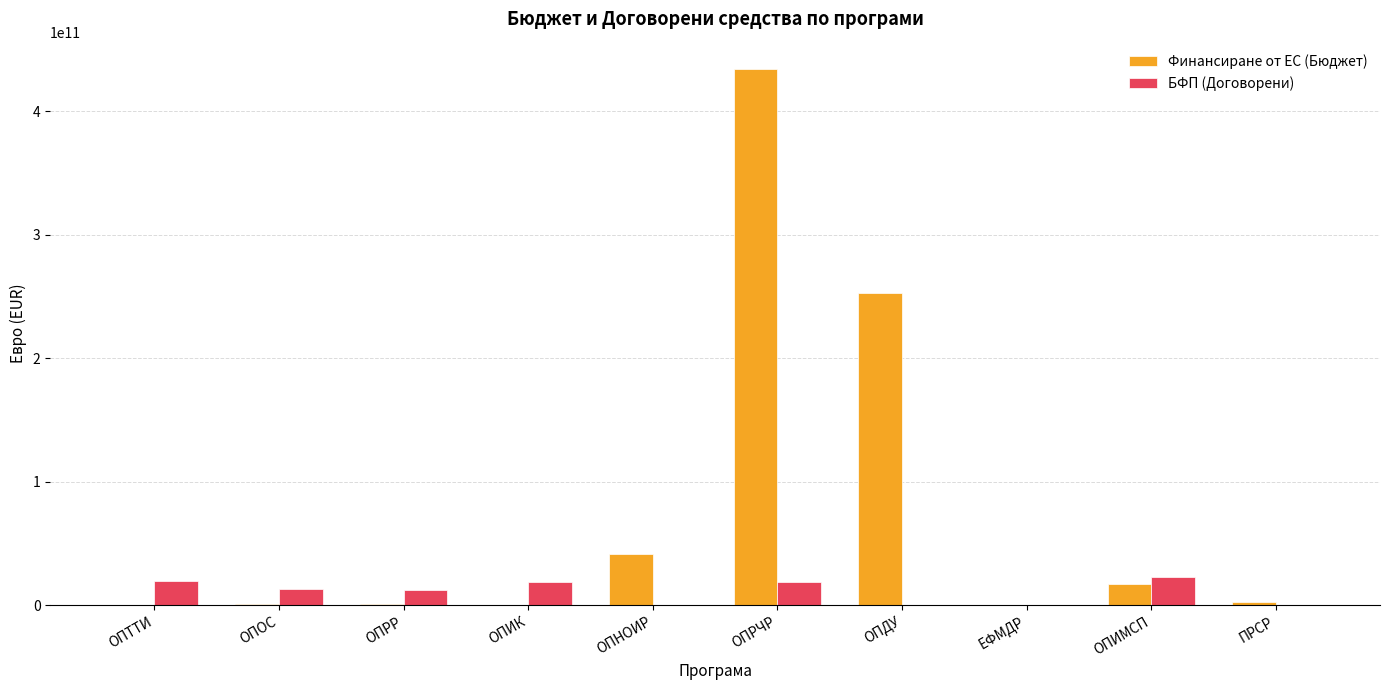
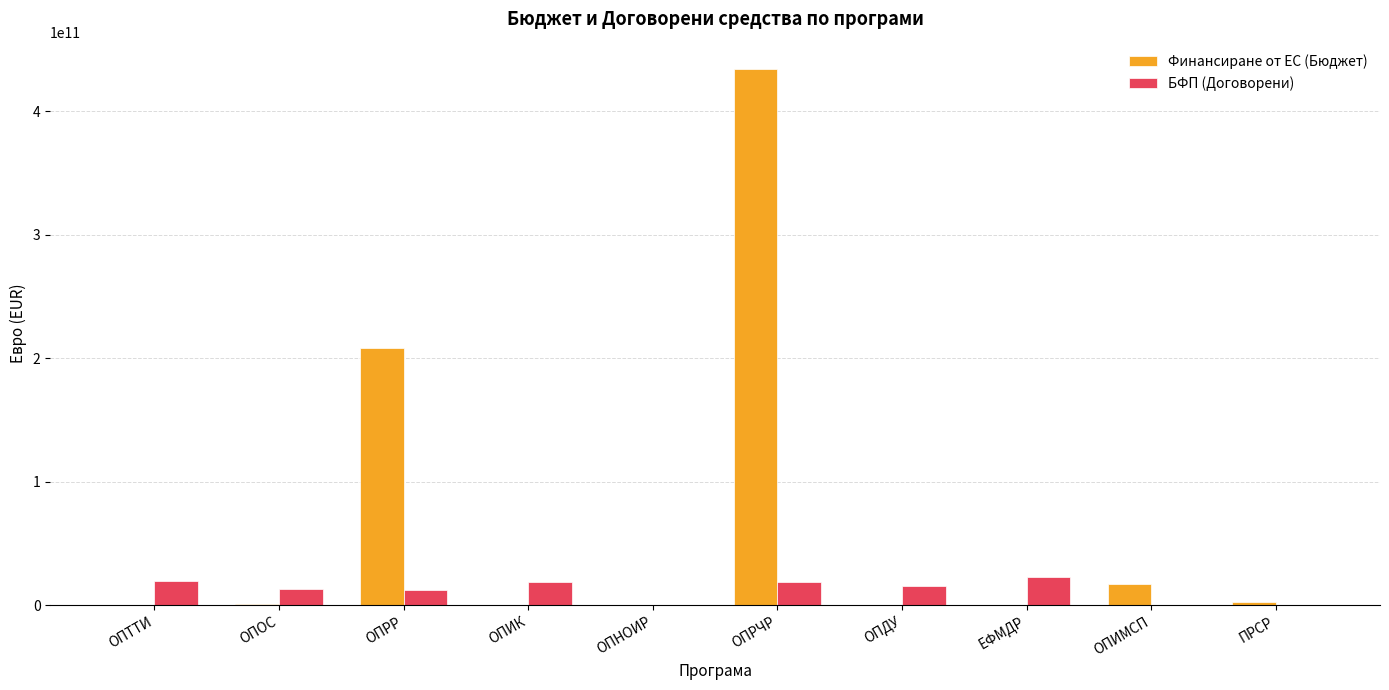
Финансиране от ЕС (Бюджет), ОПРР: 1000000000 -> 209000000000
Финансиране от ЕС (Бюджет), ОПНОИР: 41000000000 -> 0
Финансиране от ЕС (Бюджет), ОПДУ: 253000000000 -> 0
БФП (Договорени), ОПДУ: 0 -> 15000000000
БФП (Договорени), ЕФМДР: 0 -> 23000000000
БФП (Договорени), ОПИМСП: 23000000000 -> 0
